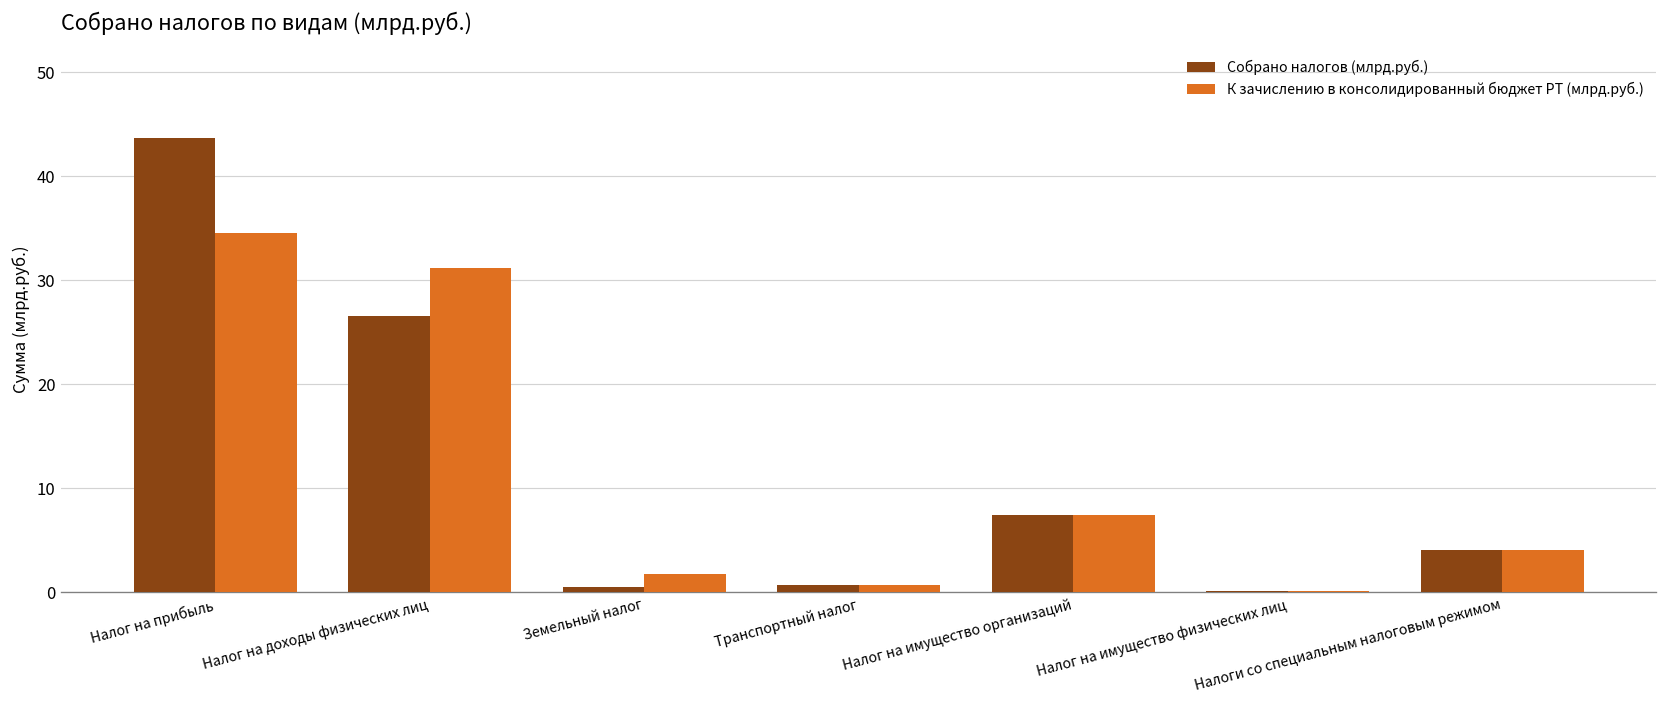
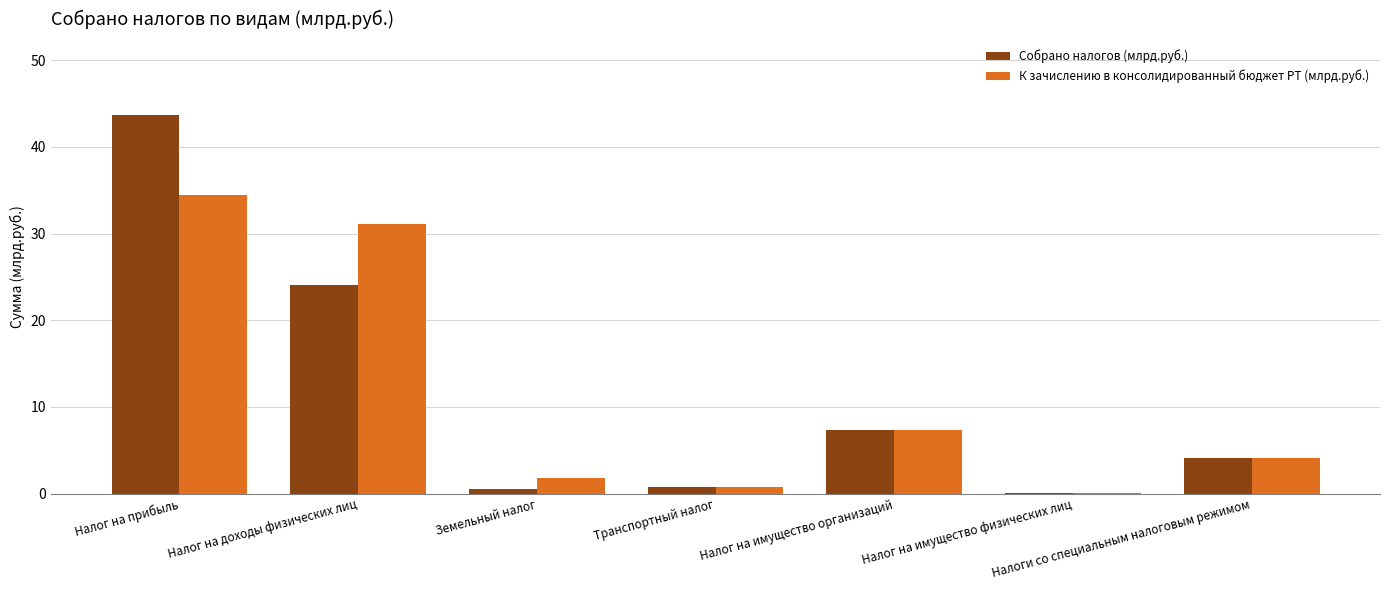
Собрано налогов (млрд.руб.), Налог на доходы физических лиц: 27 -> 24
